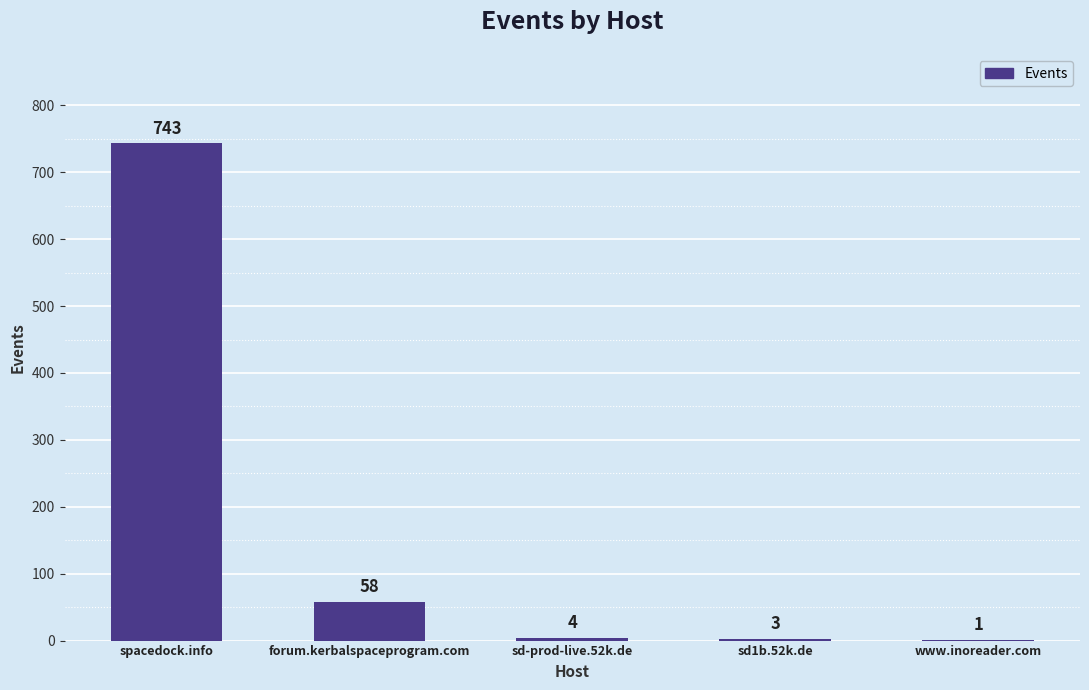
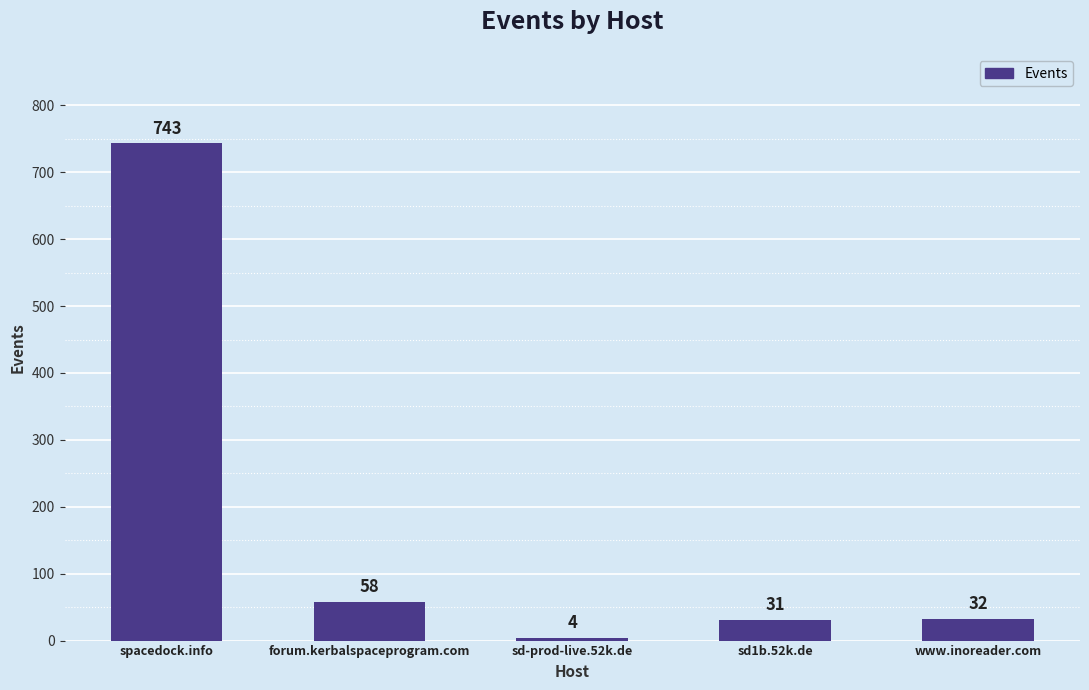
sd1b.52k.de: 3 -> 31
www.inoreader.com: 1 -> 32
